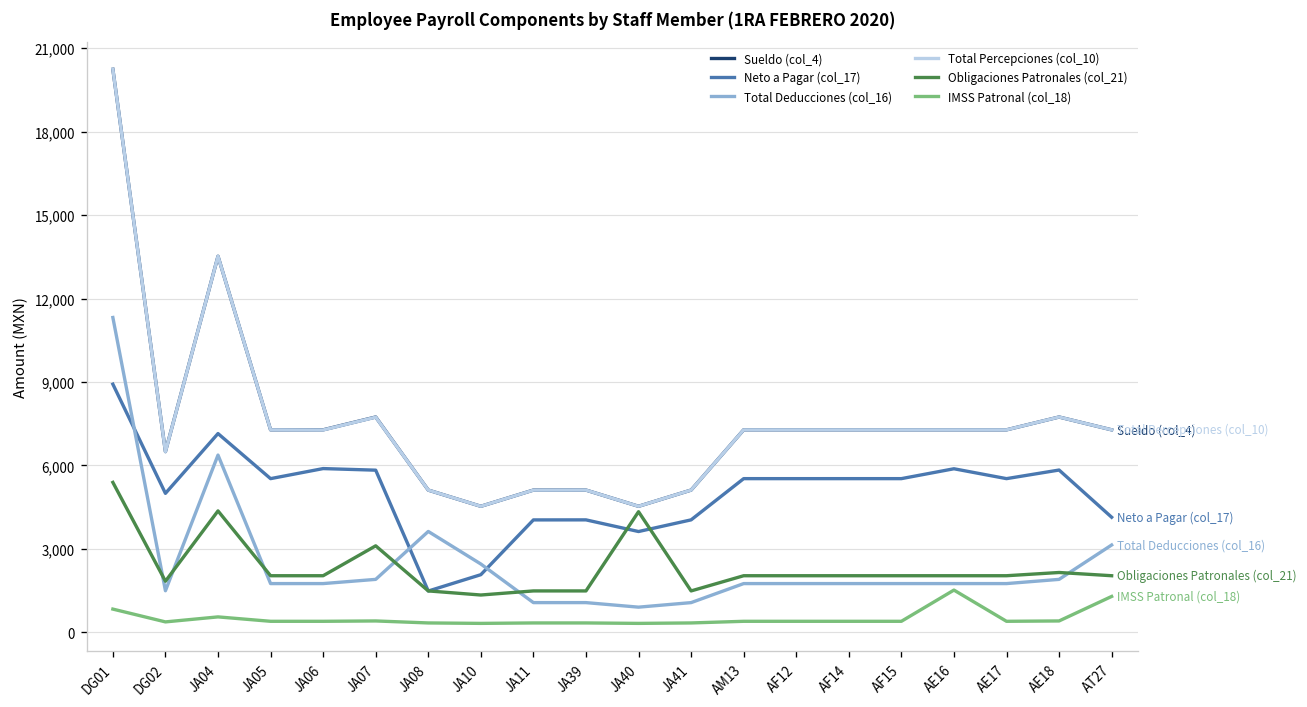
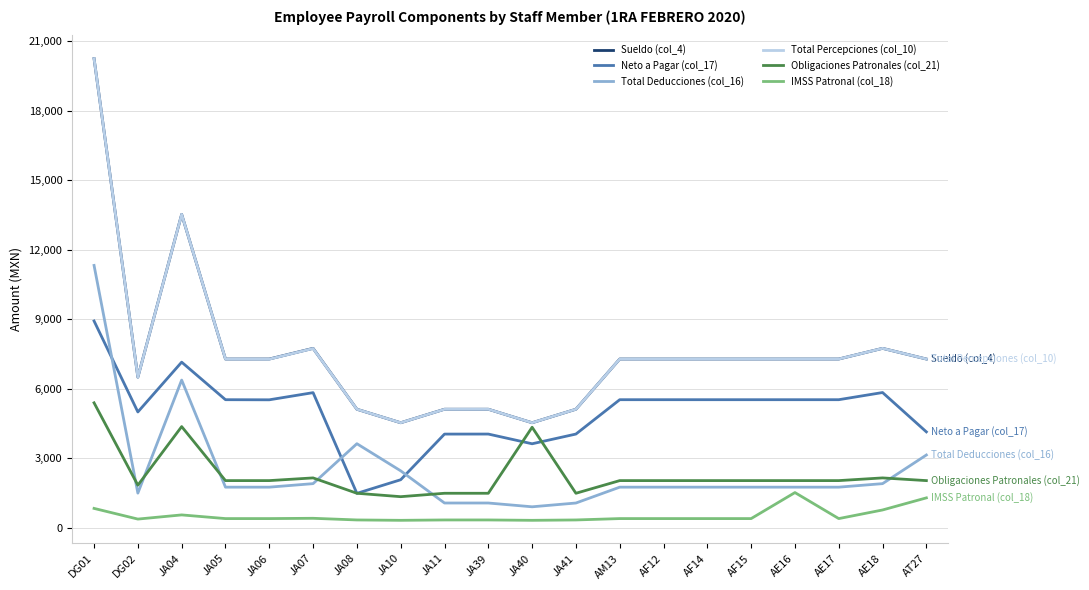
Neto a Pagar (col_17), JA06: 5,900 -> 5,500
Obligaciones Patronales (col_21), JA07: 3,100 -> 2,200
Neto a Pagar (col_17), AE16: 5,900 -> 5,500
IMSS Patronal (col_18), AE18: 400 -> 800
